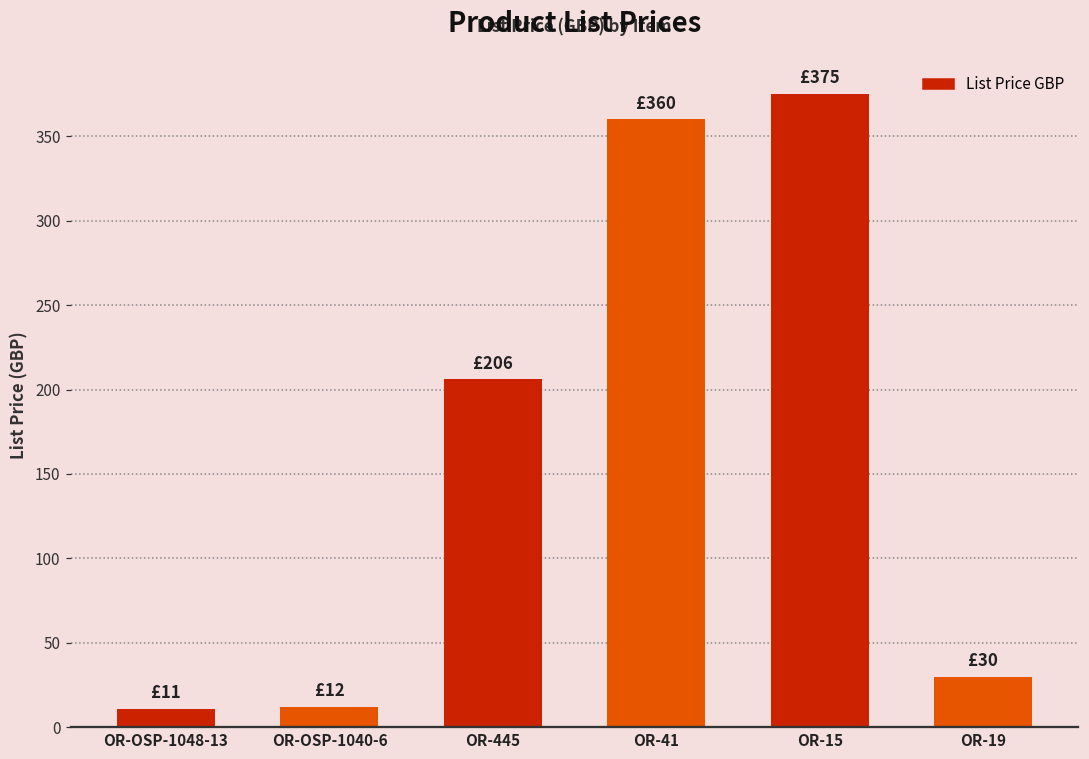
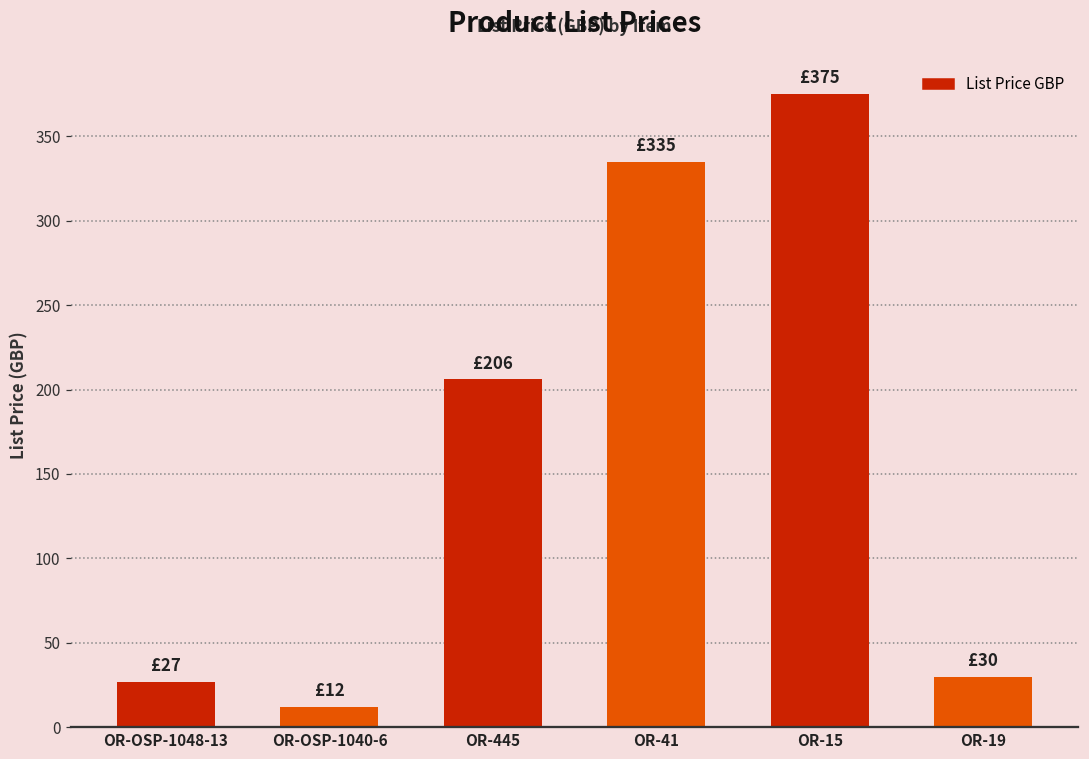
OR-OSP-1048-13: £11 -> £27
OR-41: £360 -> £335
